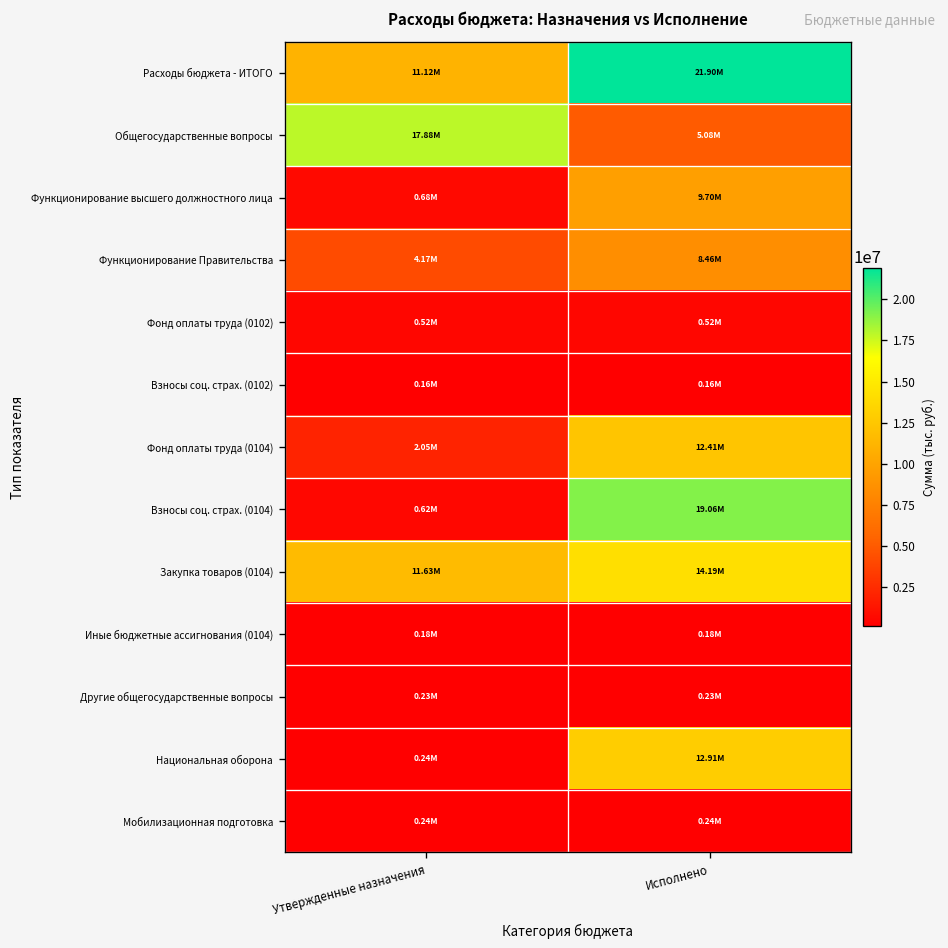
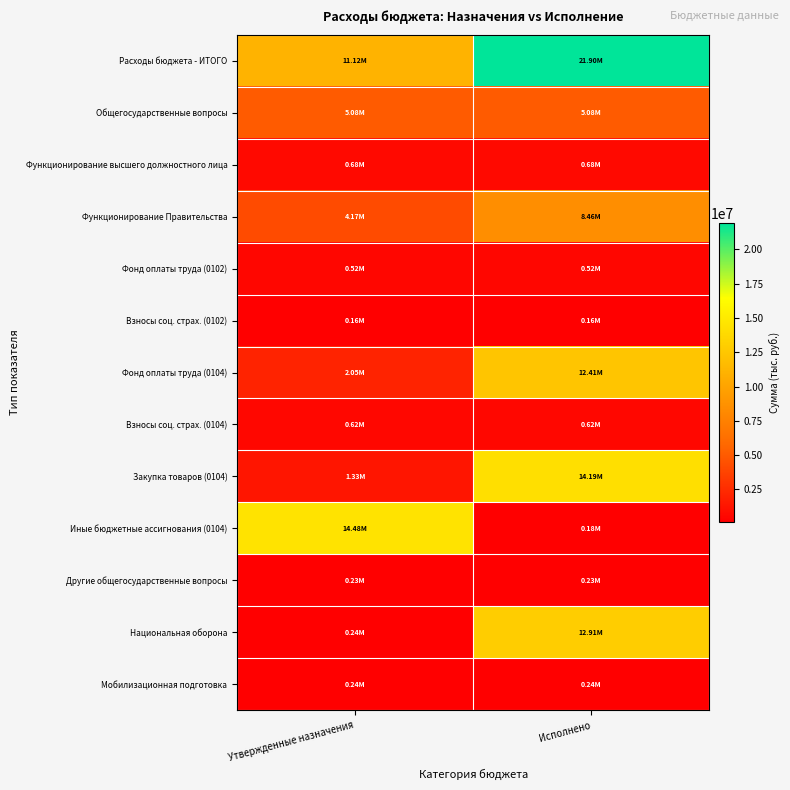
Общегосударственные вопросы, Утвержденные назначения: 17.88M -> 5.08M
Функционирование высшего должностного лица, Исполнено: 9.70M -> 0.68M
Взносы соц. страх. (0104), Исполнено: 19.06M -> 0.62M
Закупка товаров (0104), Утвержденные назначения: 11.63M -> 1.33M
Иные бюджетные ассигнования (0104), Утвержденные назначения: 0.18M -> 14.48M
